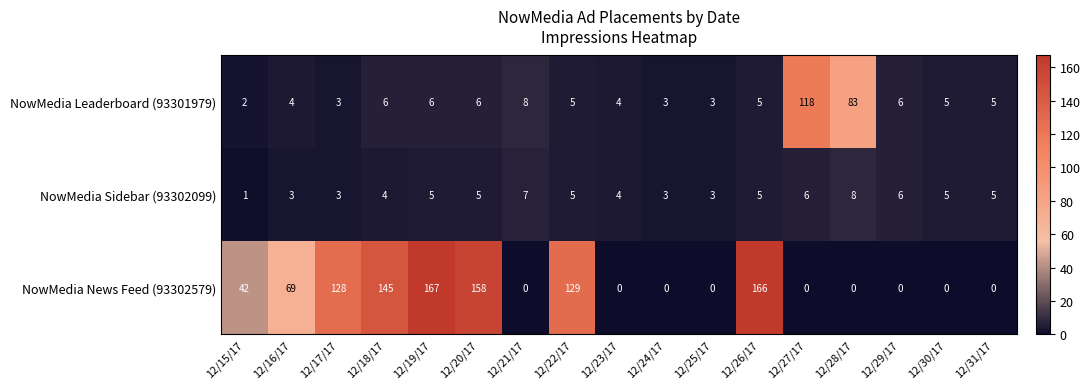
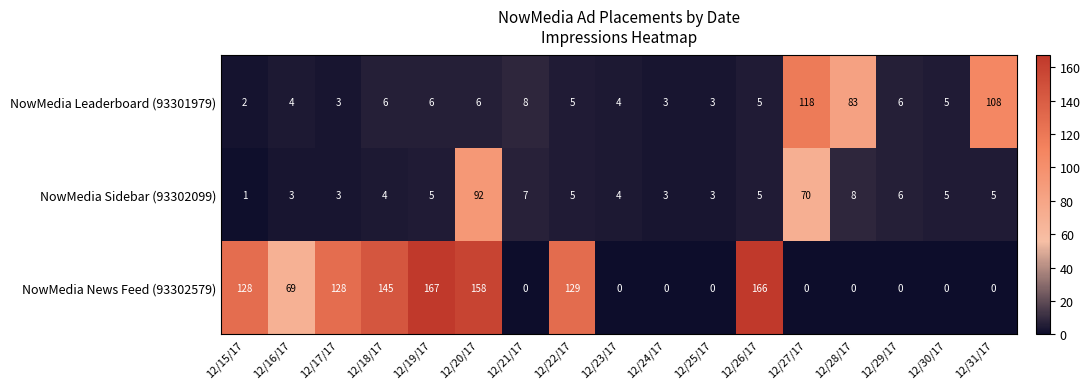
NowMedia Leaderboard (93301979), 12/31/17: 5 -> 108
NowMedia Sidebar (93302099), 12/20/17: 5 -> 92
NowMedia Sidebar (93302099), 12/27/17: 6 -> 70
NowMedia News Feed (93302579), 12/15/17: 42 -> 128
